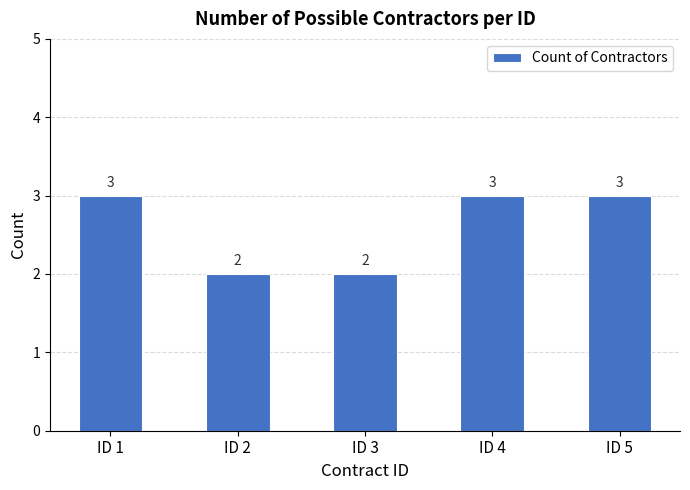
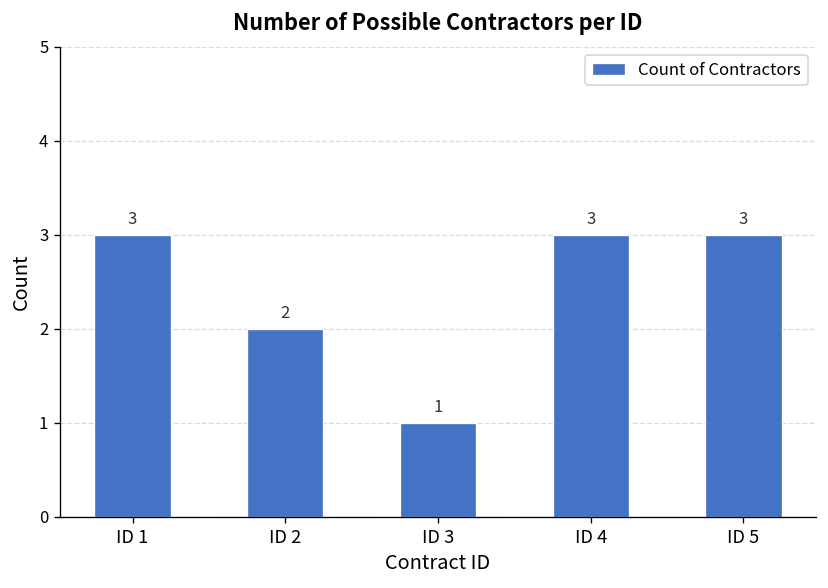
ID 3: 2 -> 1
